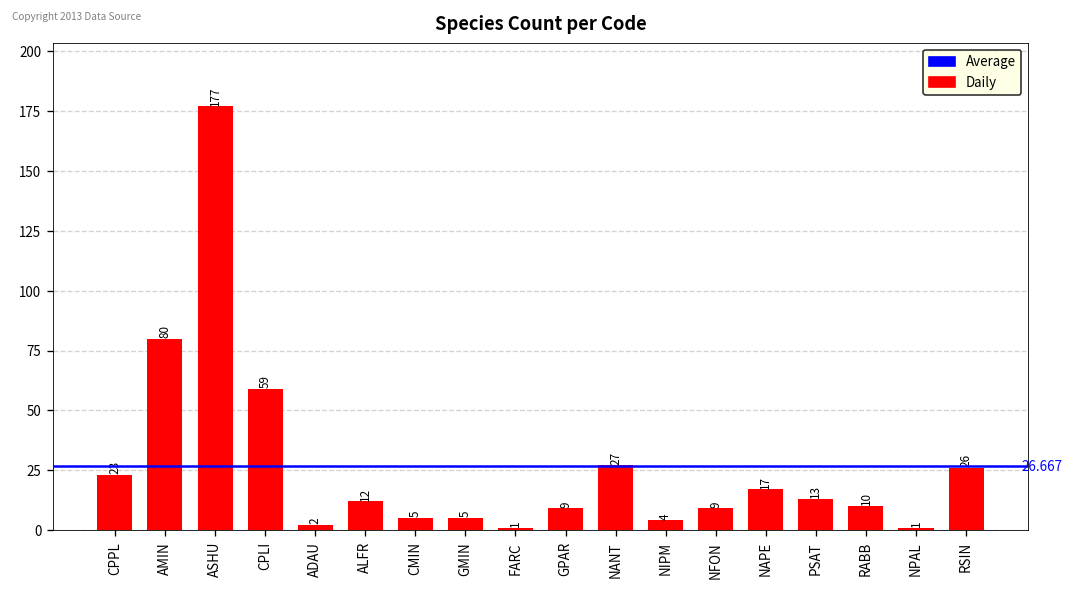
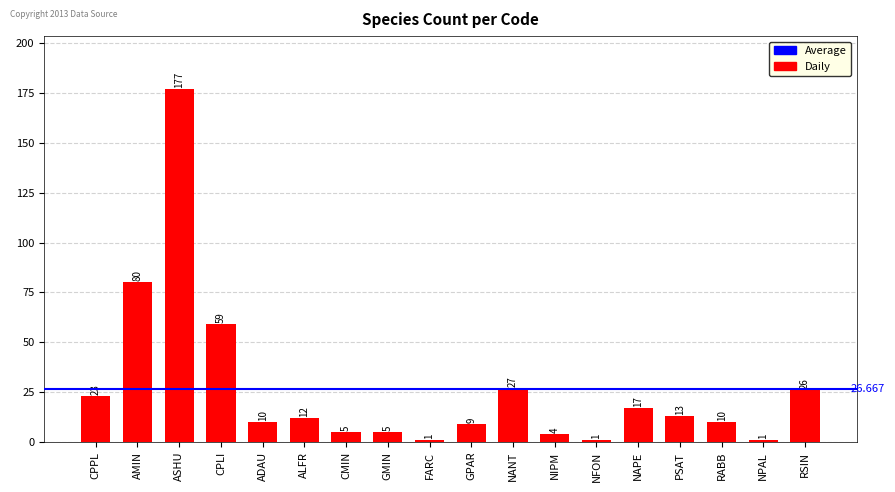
ADAU: 2 -> 10
NFON: 9 -> 1
